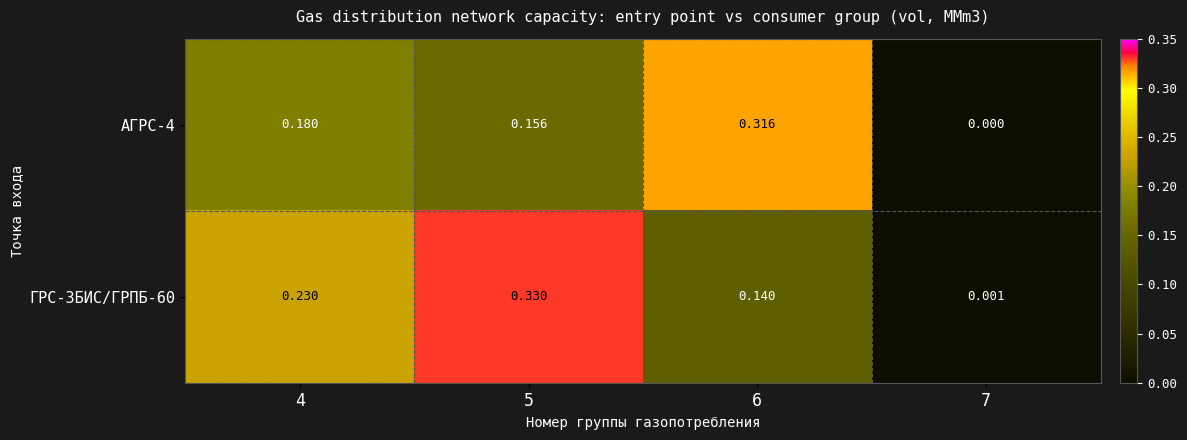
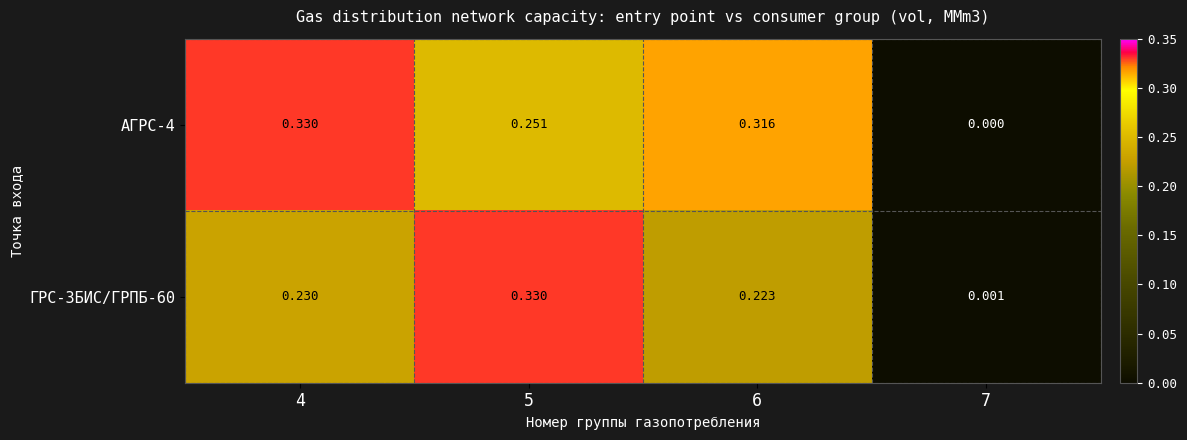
АГРС-4, 4: 0.180 -> 0.330
АГРС-4, 5: 0.156 -> 0.251
ГРС-3БИС/ГРПБ-60, 6: 0.140 -> 0.223
